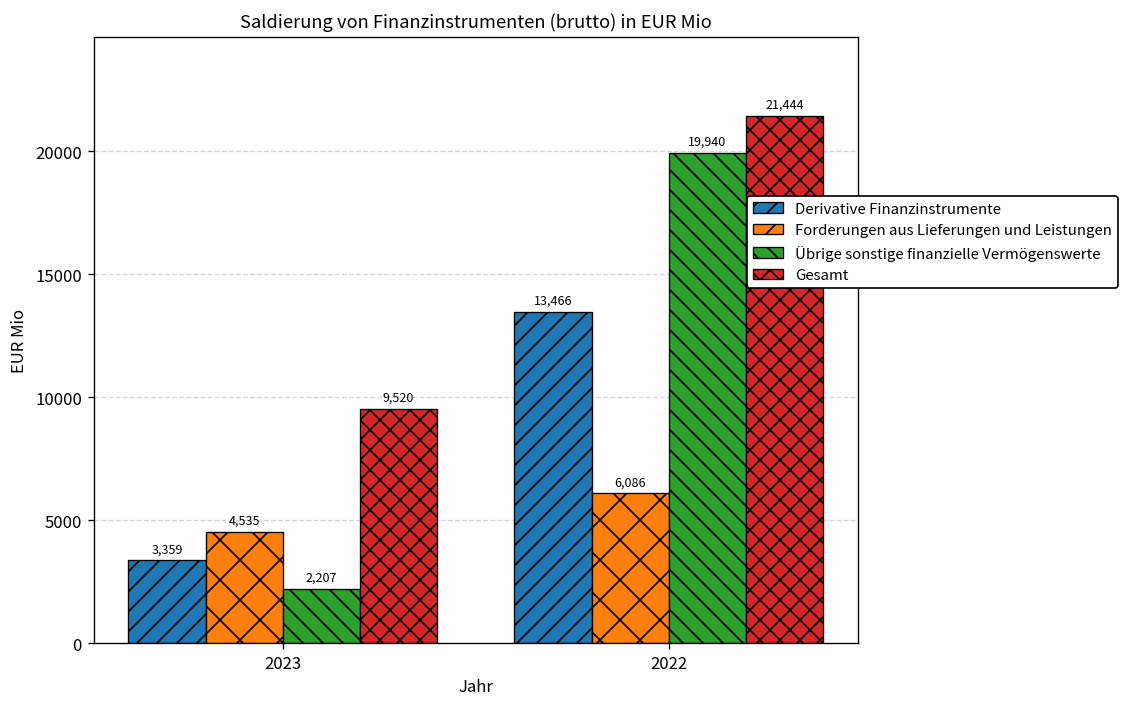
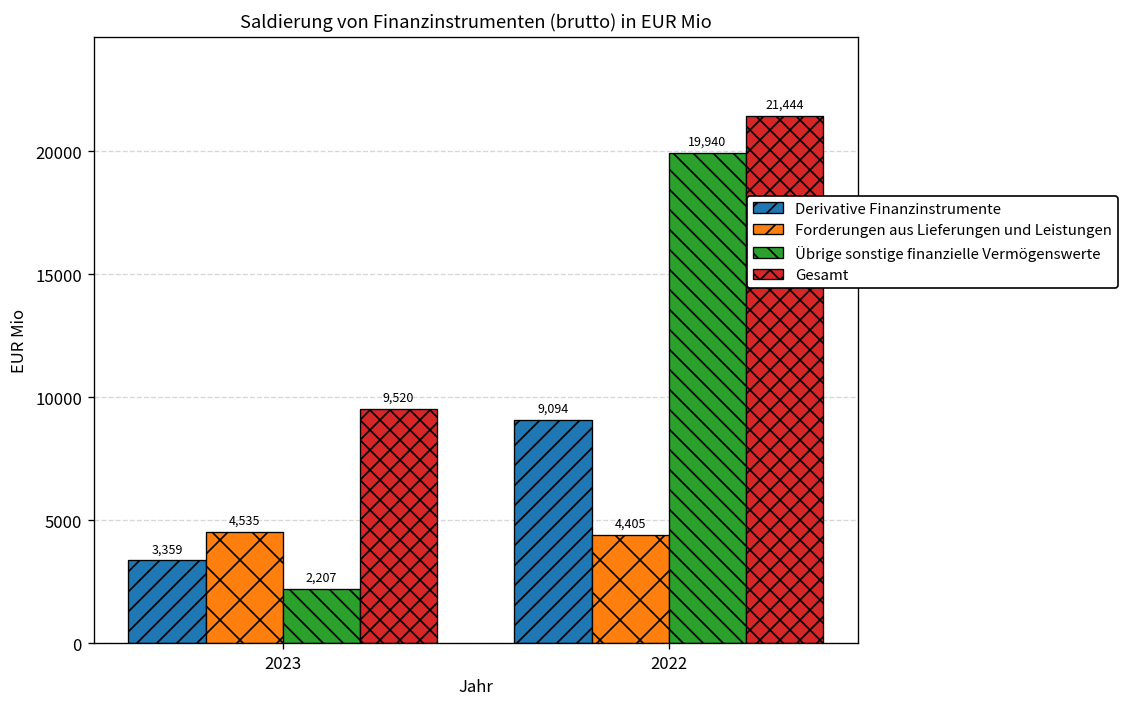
Derivative Finanzinstrumente, 2022: 13,466 -> 9,094
Forderungen aus Lieferungen und Leistungen, 2022: 6,086 -> 4,405
